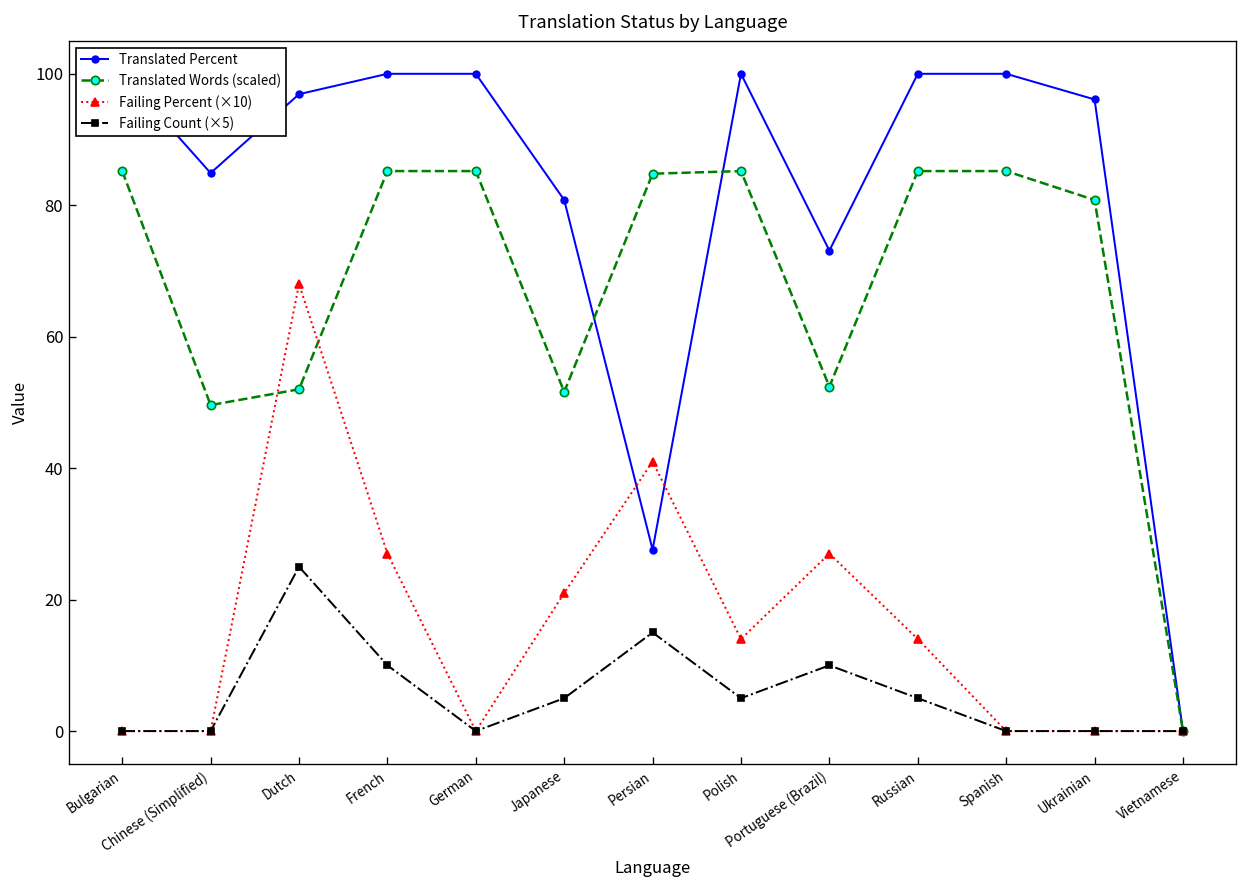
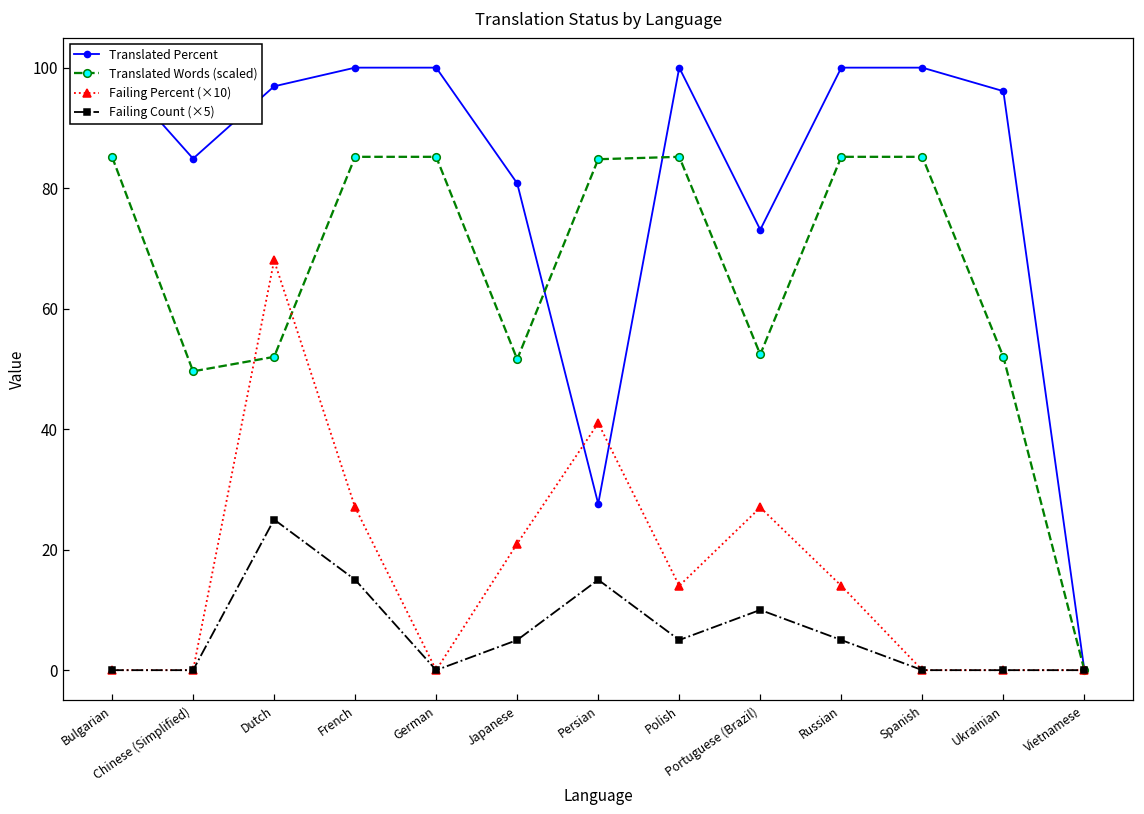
Failing Count (×5), French: 10 -> 15
Translated Words (scaled), Ukrainian: 81 -> 52
